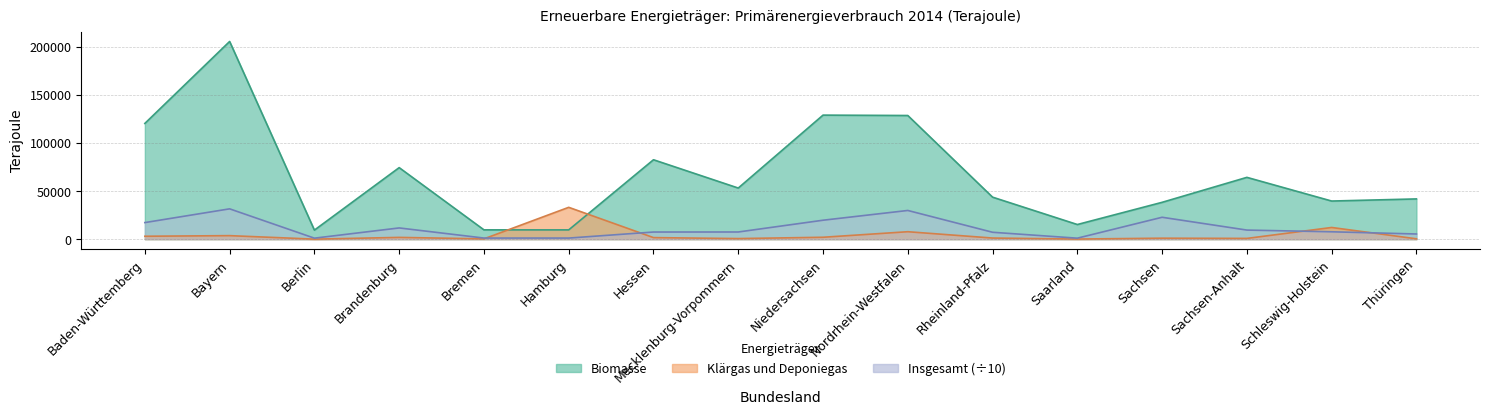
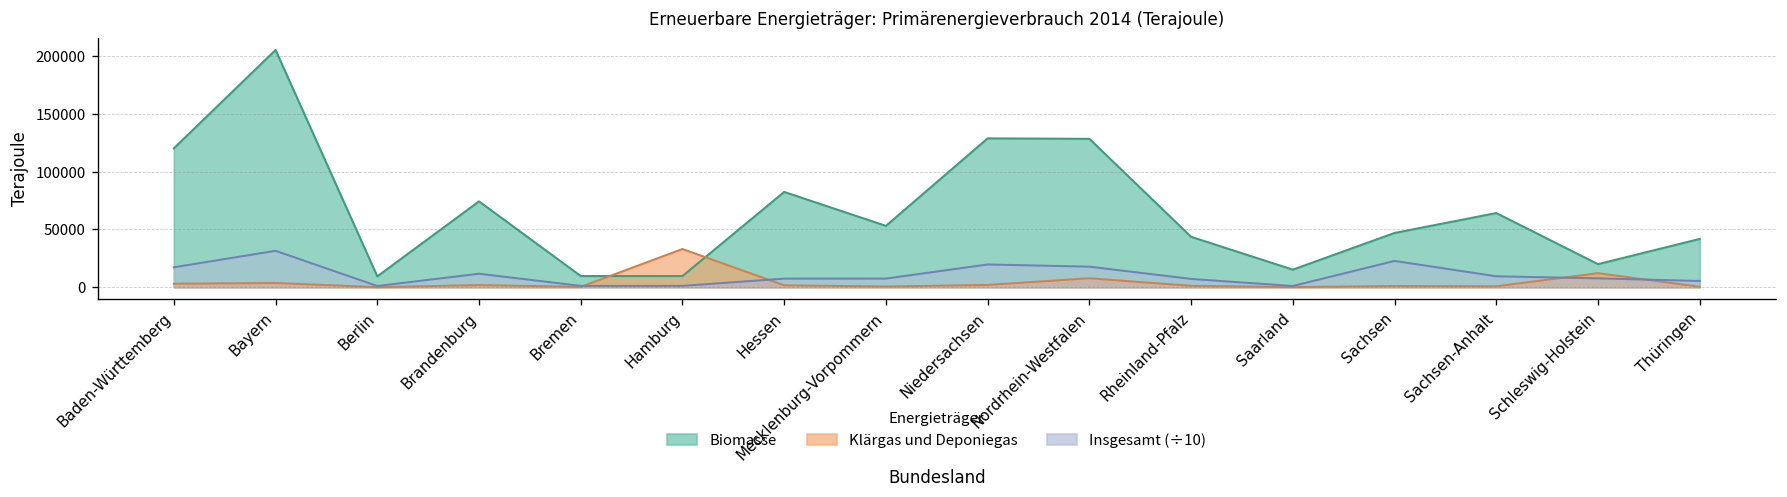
Insgesamt (÷10), Nordrhein-Westfalen: 30000 -> 20000
Biomasse, Sachsen: 40000 -> 50000
Biomasse, Schleswig-Holstein: 40000 -> 20000
